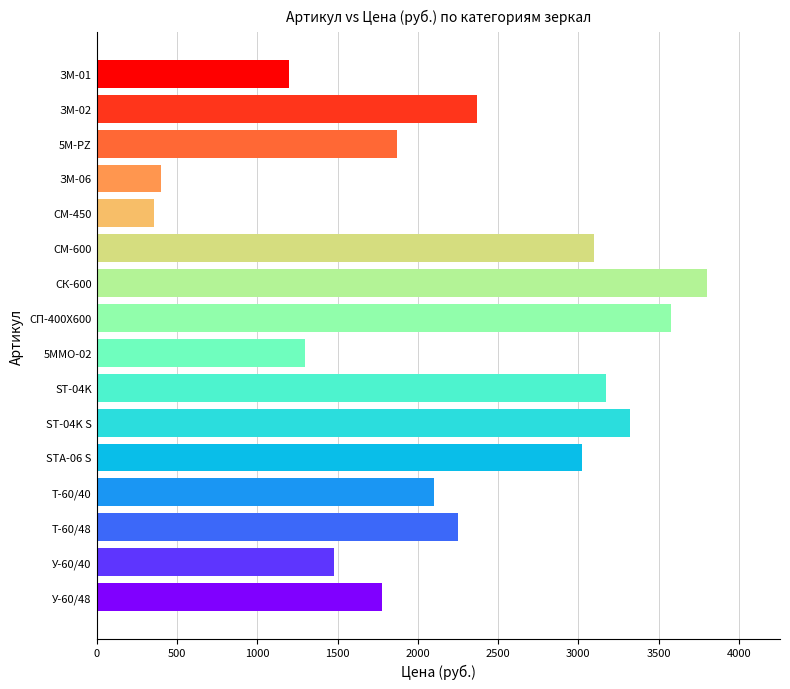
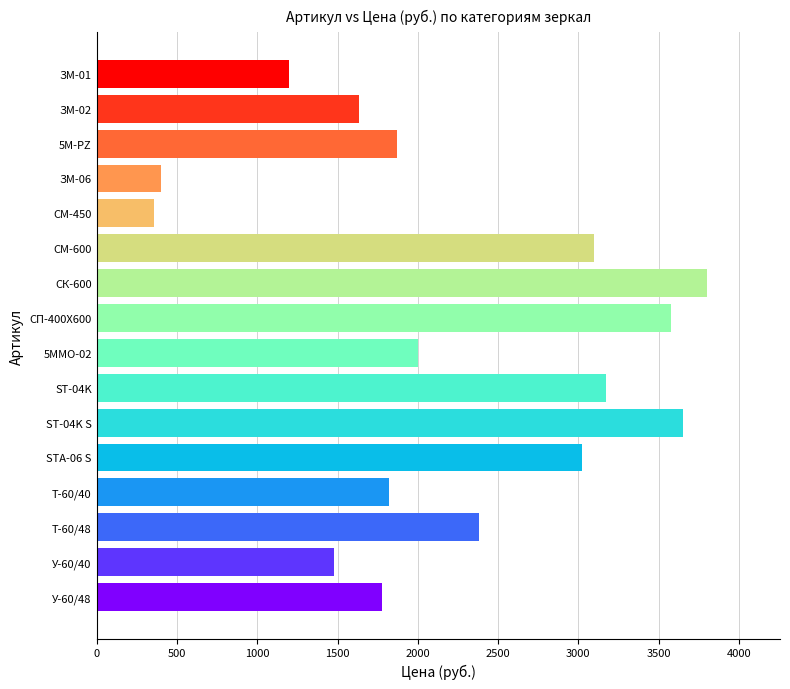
ЗМ-02: 2370 -> 1640
5MMO-02: 1300 -> 2000
ST-04K S: 3320 -> 3650
Т-60/40: 2100 -> 1820
Т-60/48: 2250 -> 2380
